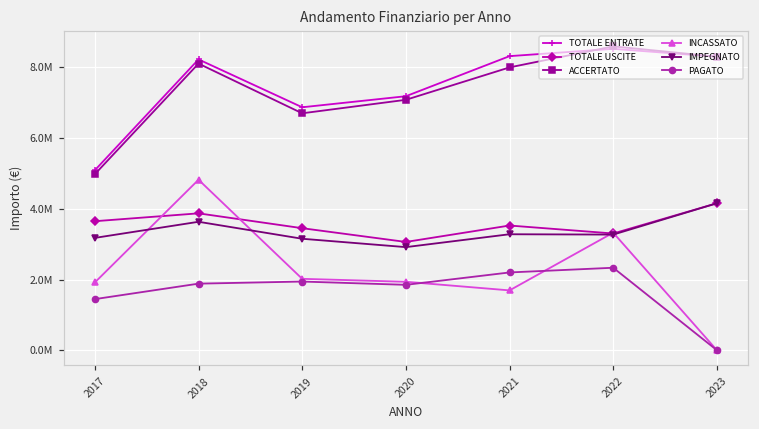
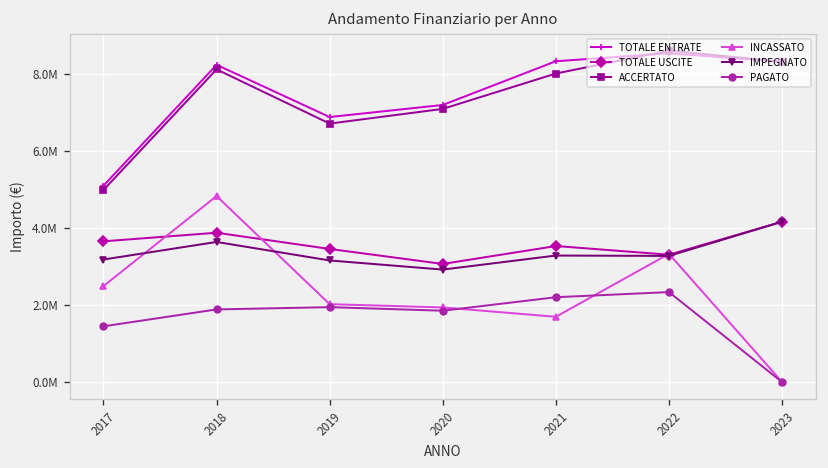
INCASSATO, 2017: 1900000 -> 2500000
